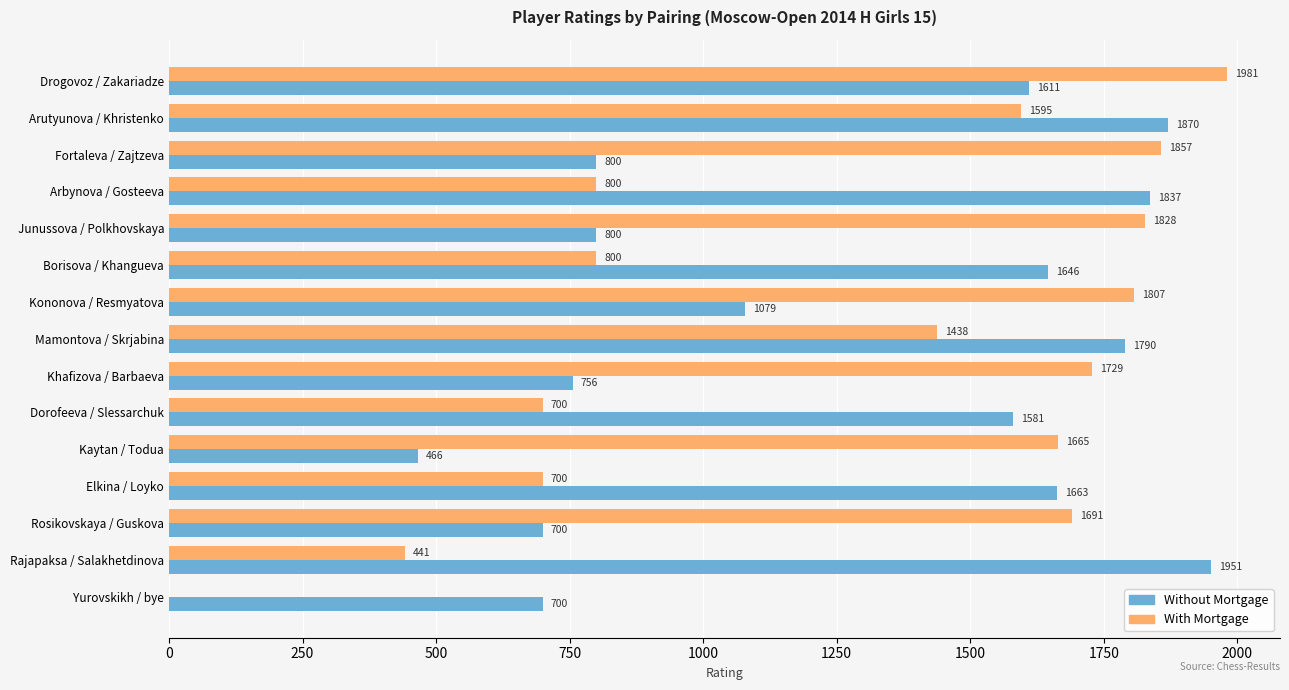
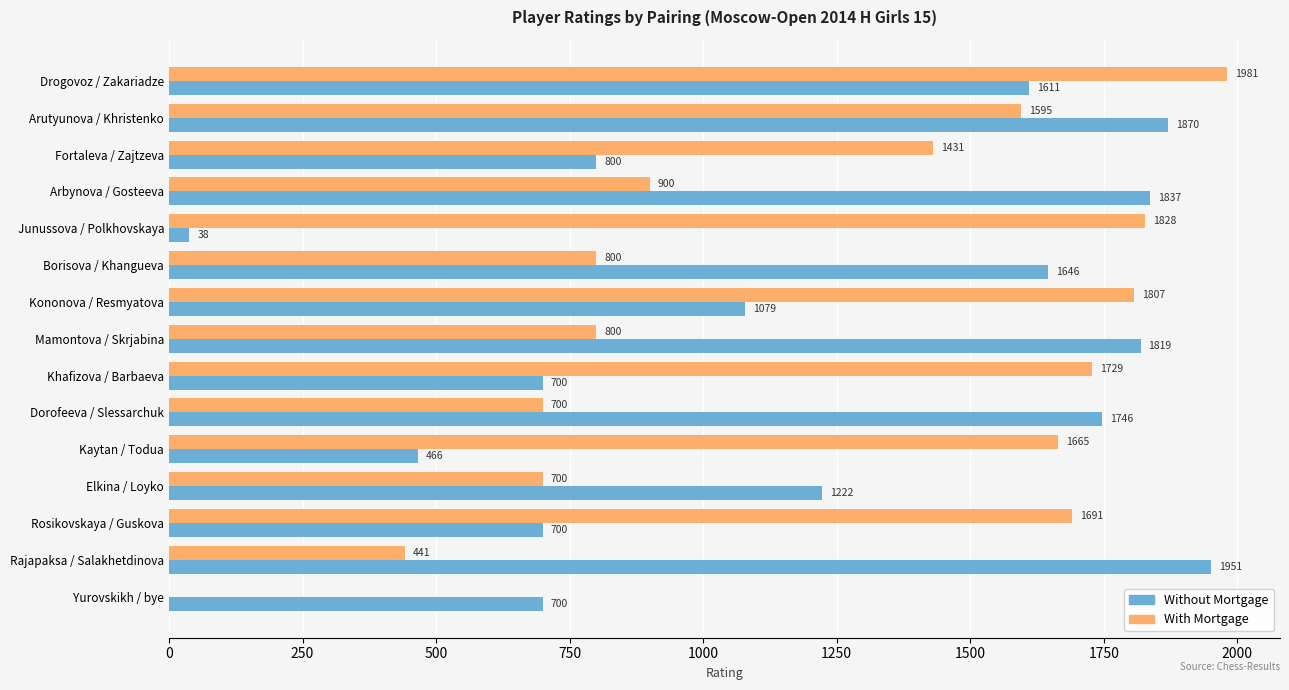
With Mortgage, Fortaleva / Zajtzeva: 1857 -> 1431
With Mortgage, Arbynova / Gosteeva: 800 -> 900
Without Mortgage, Junussova / Polkhovskaya: 800 -> 38
With Mortgage, Mamontova / Skrjabina: 1438 -> 800
Without Mortgage, Mamontova / Skrjabina: 1790 -> 1819
Without Mortgage, Khafizova / Barbaeva: 756 -> 700
Without Mortgage, Dorofeeva / Slessarchuk: 1581 -> 1746
Without Mortgage, Elkina / Loyko: 1663 -> 1222
